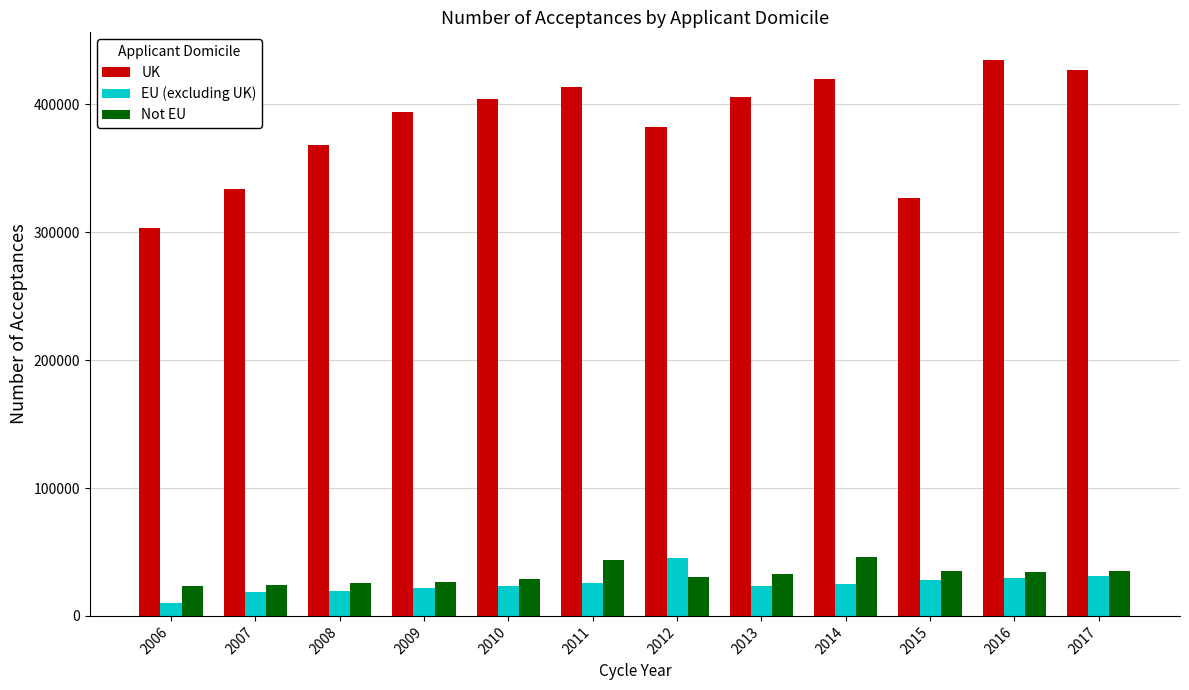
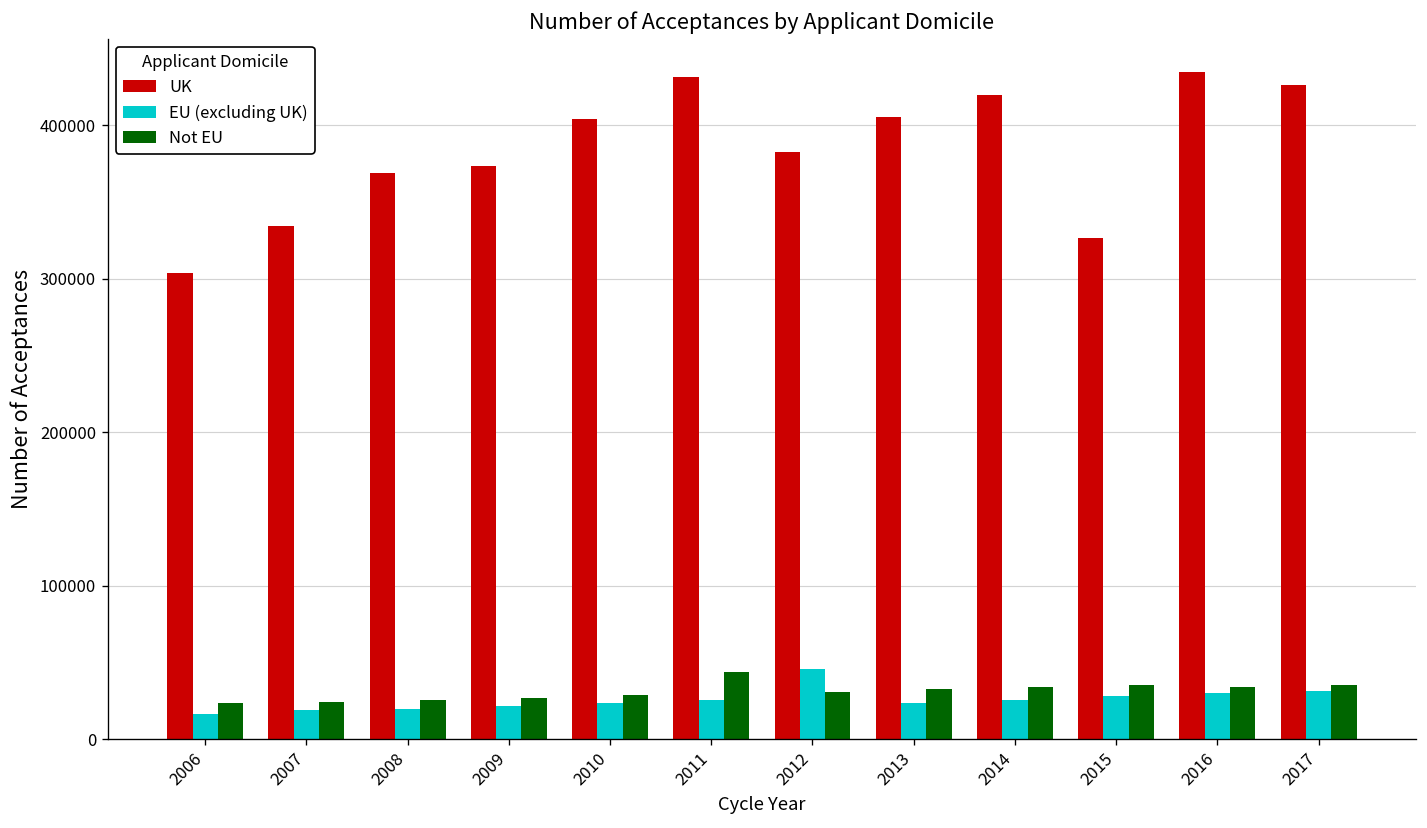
EU (excluding UK), 2006: 10000 -> 17000
UK, 2009: 394000 -> 373000
UK, 2011: 413000 -> 431000
Not EU, 2014: 46000 -> 34000
